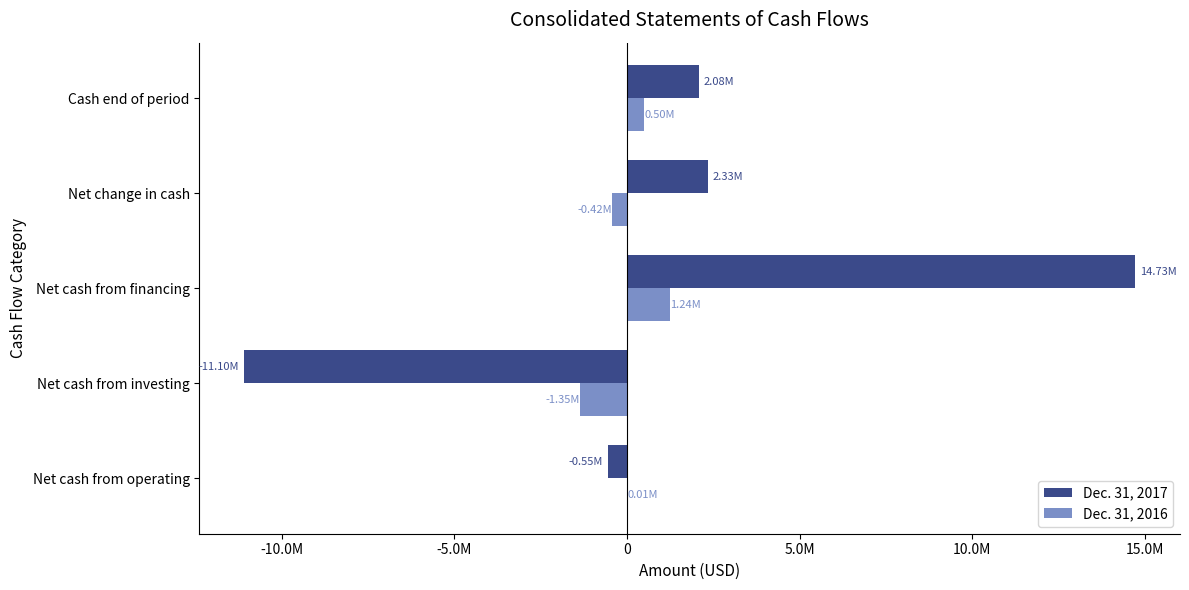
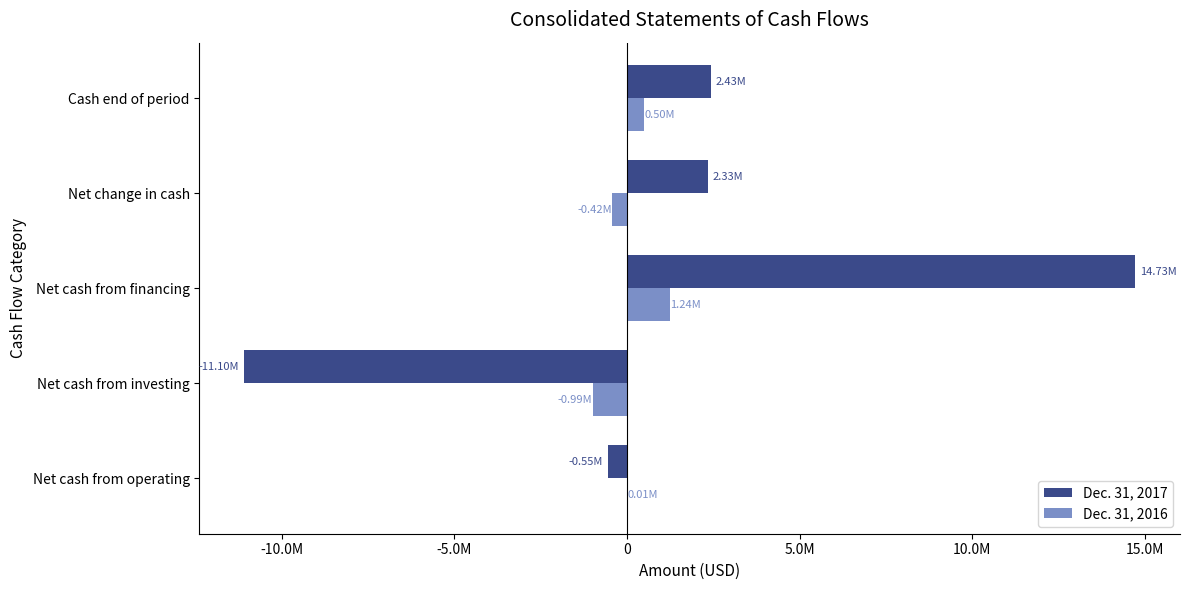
Dec. 31, 2017, Cash end of period: 2.08M -> 2.43M
Dec. 31, 2016, Net cash from investing: -1.35M -> -0.99M
